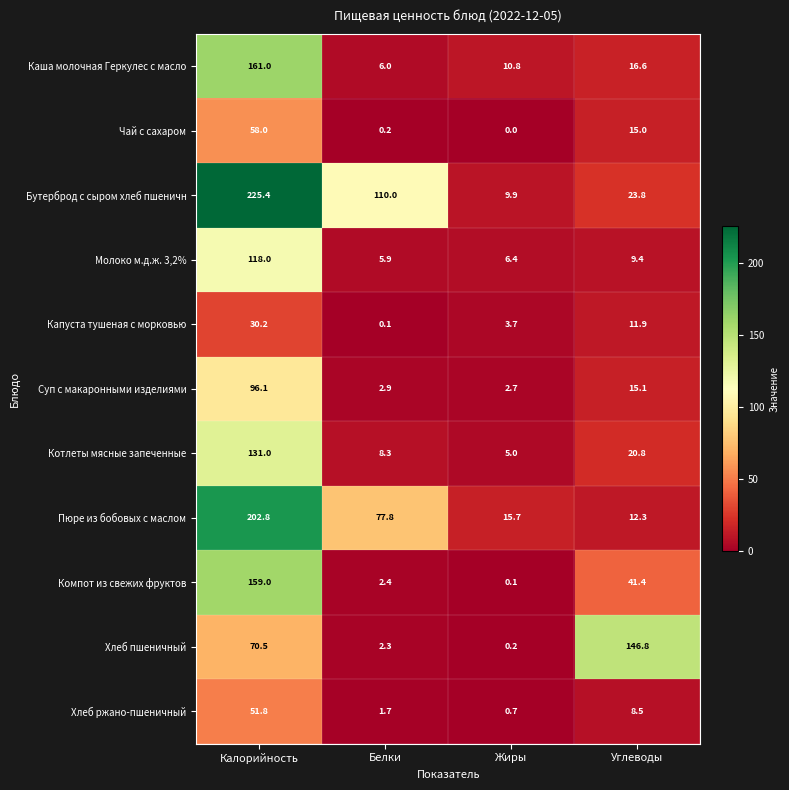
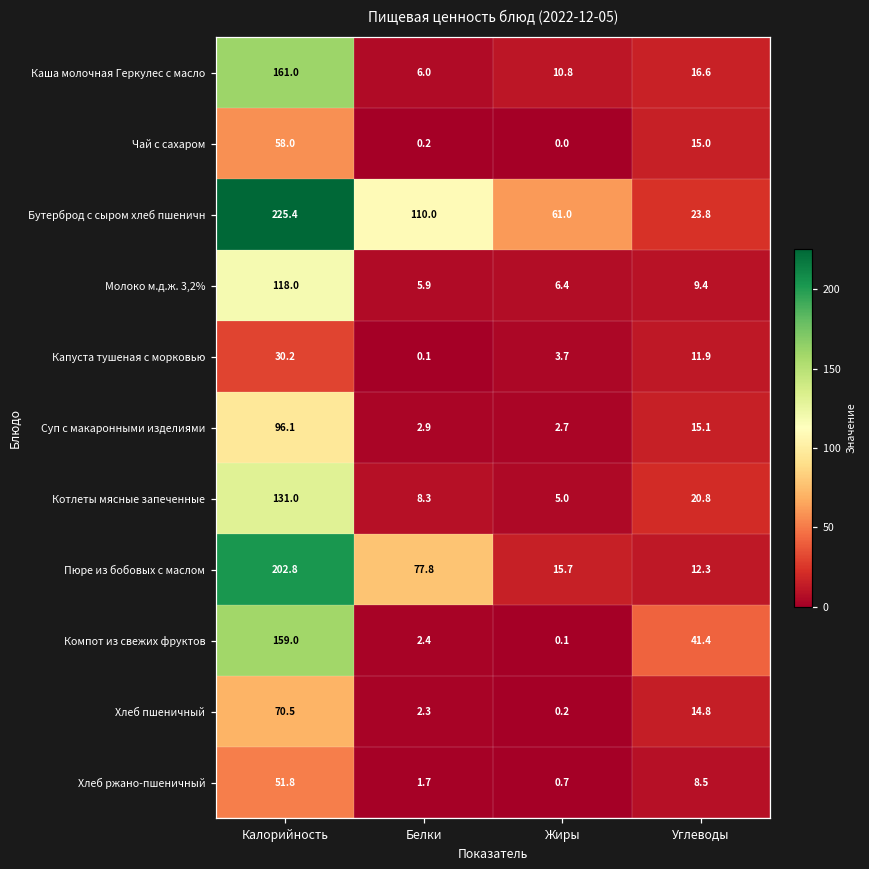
Бутерброд с сыром хлеб пшеничн, Жиры: 9.9 -> 61.0
Хлеб пшеничный, Углеводы: 146.8 -> 14.8
